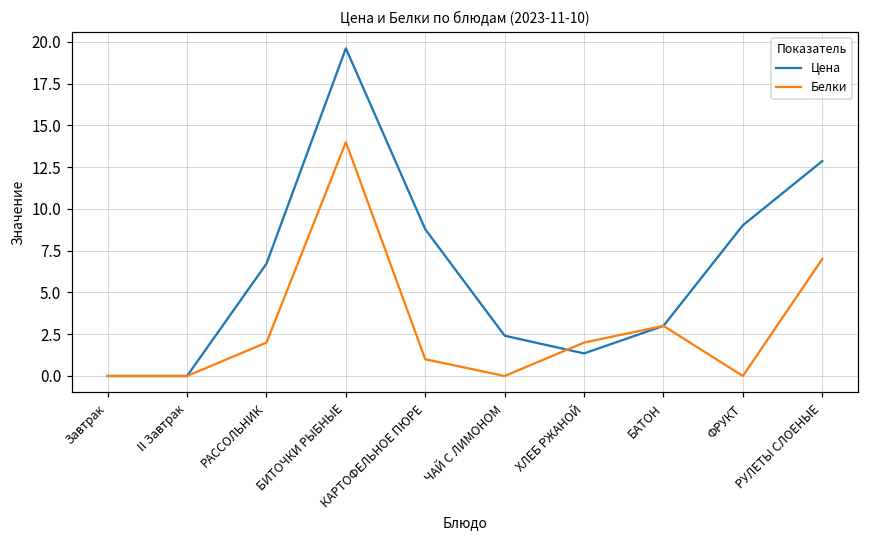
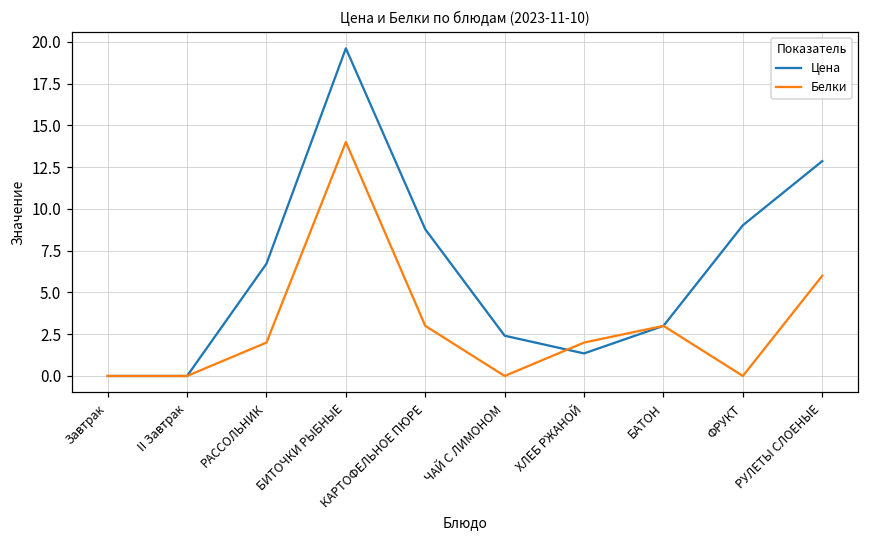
Белки, КАРТОФЕЛЬНОЕ ПЮРЕ: 1 -> 3
Белки, РУЛЕТЫ СЛОЕНЫЕ: 7 -> 6
